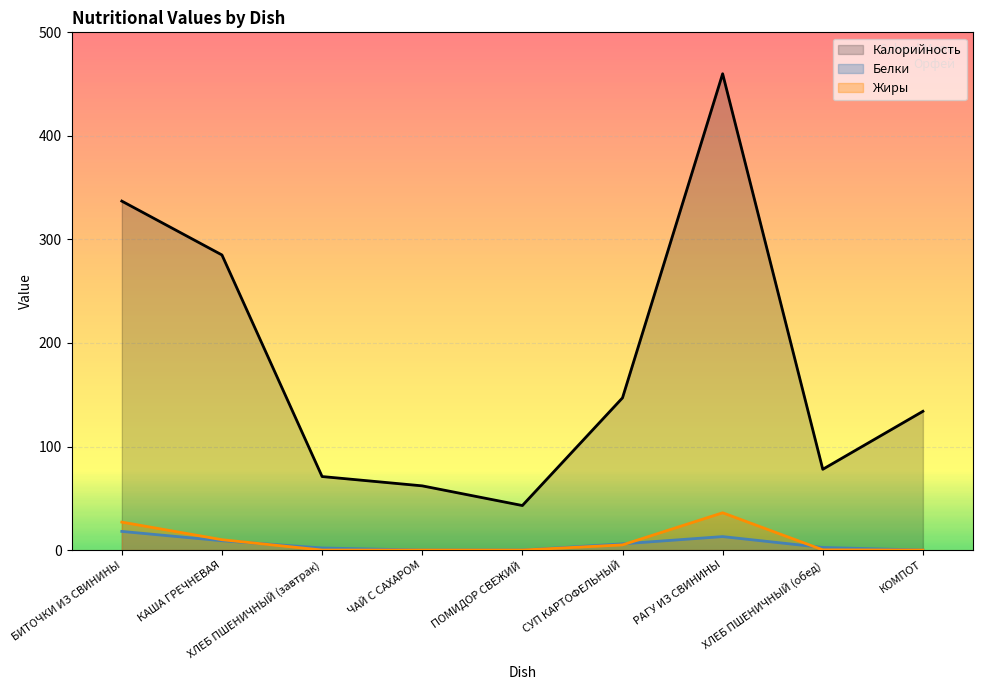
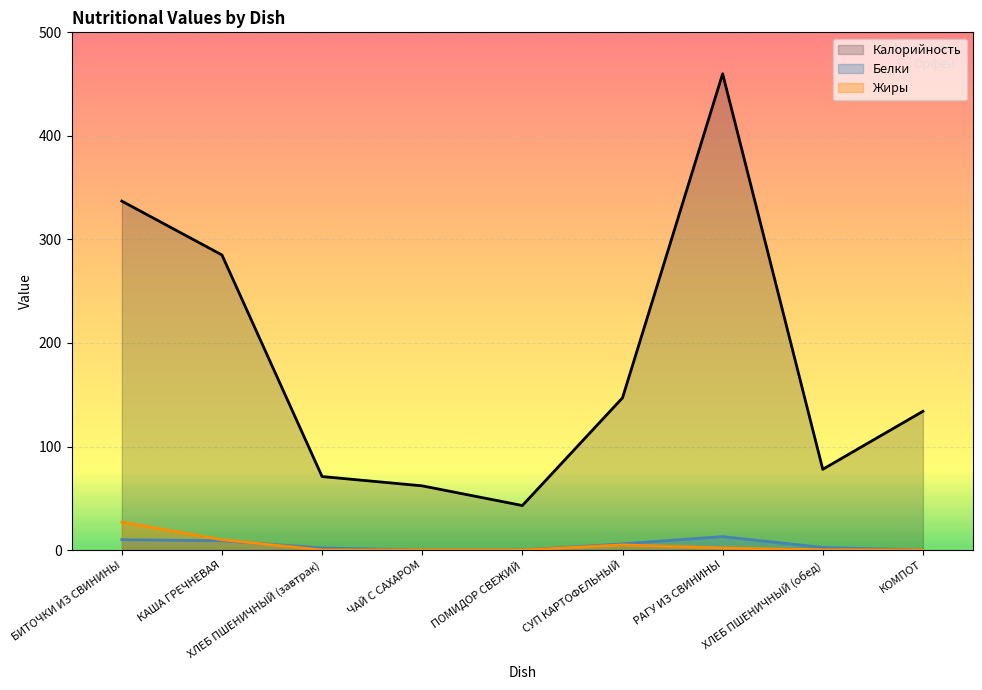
Белки, БИТОЧКИ ИЗ СВИНИНЫ: 18 -> 10
Жиры, РАГУ ИЗ СВИНИНЫ: 36 -> 2
